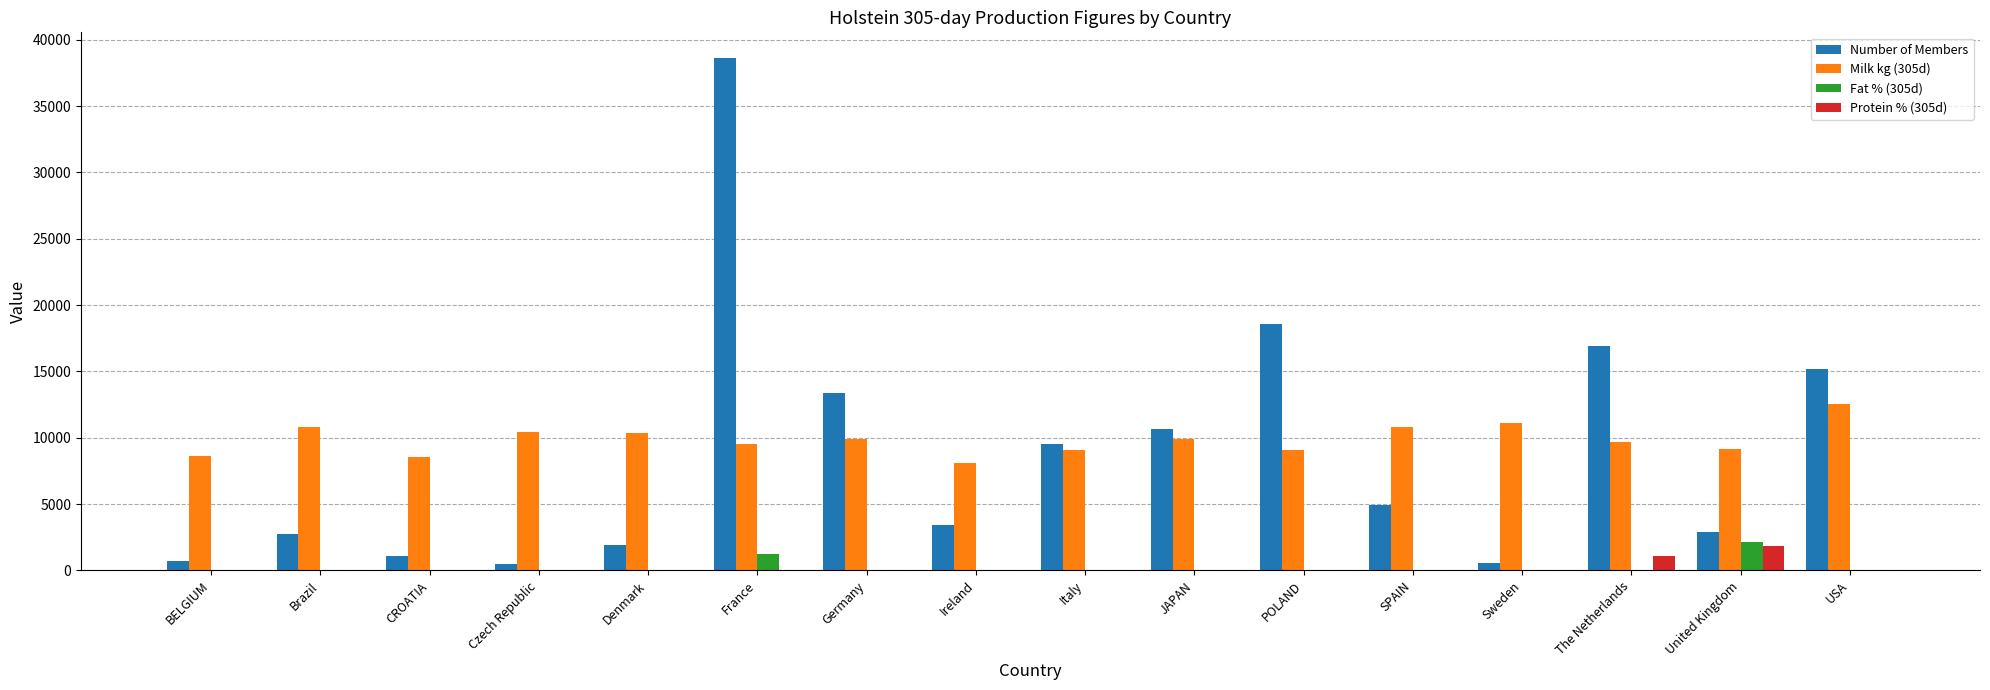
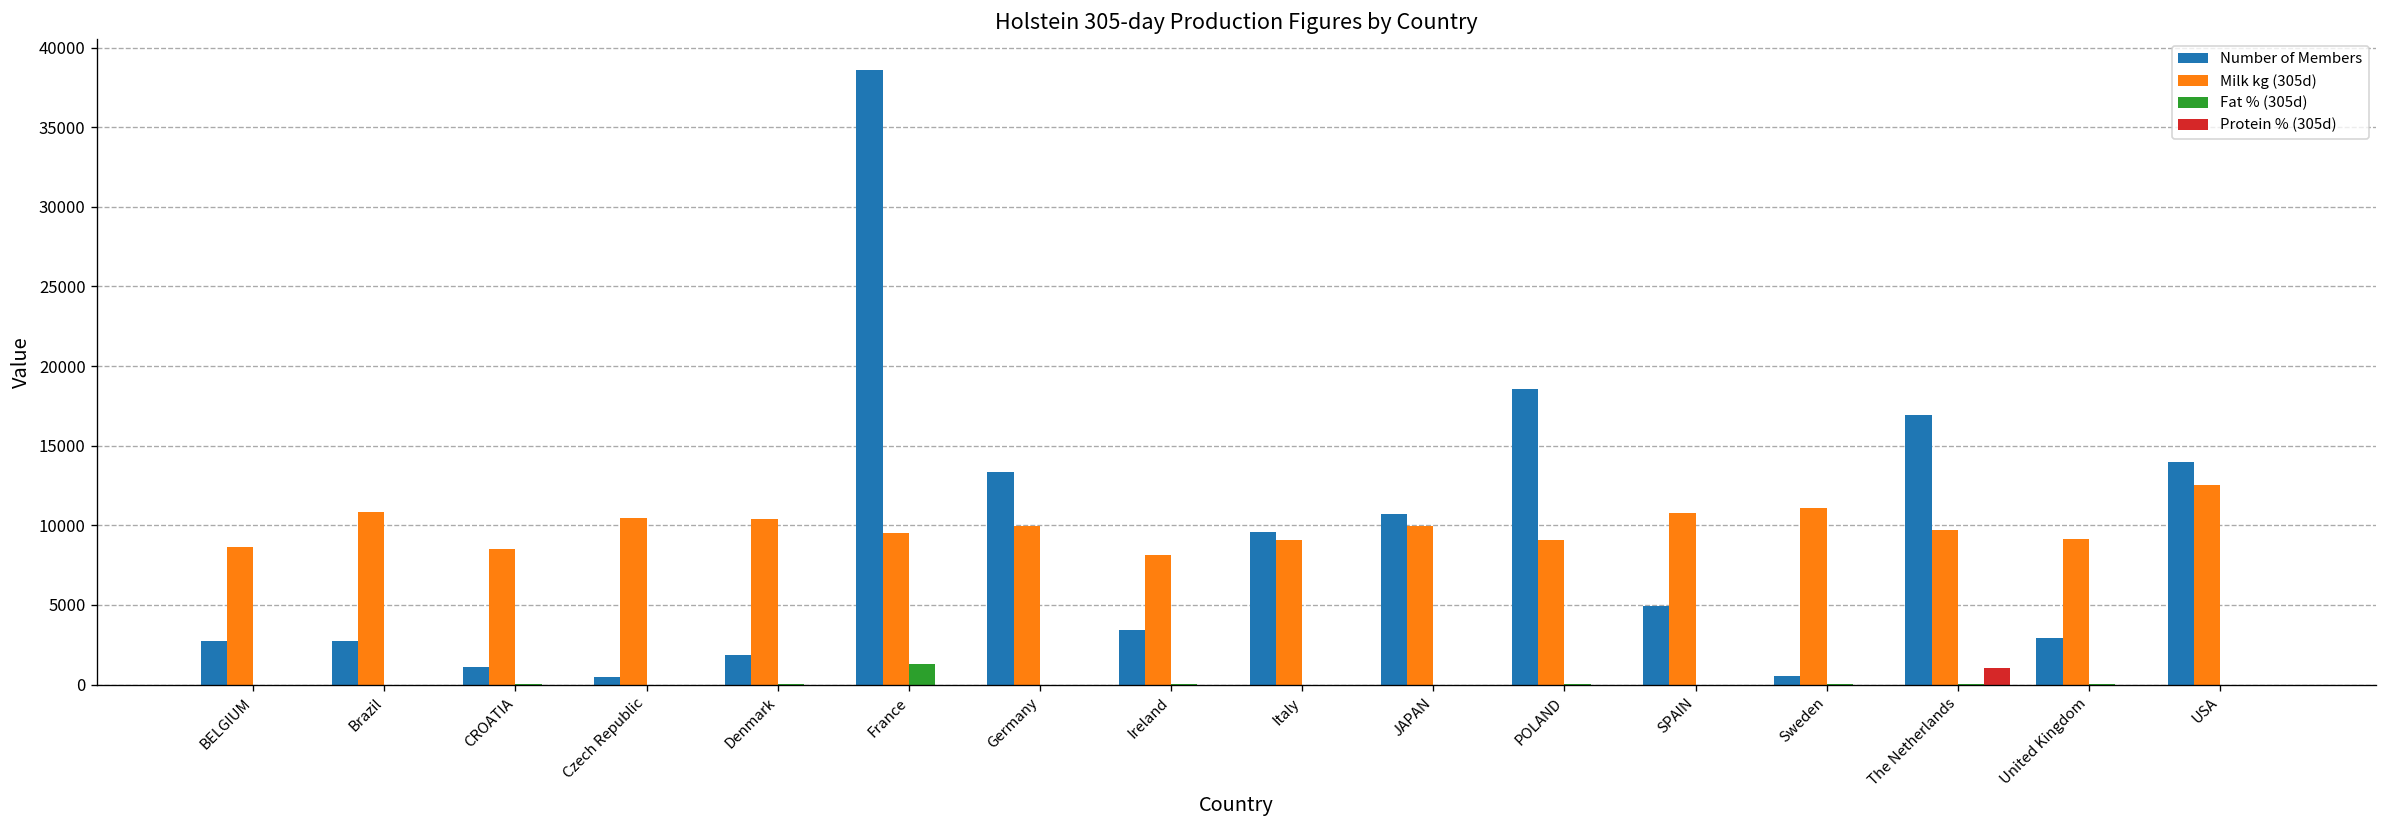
Number of Members, BELGIUM: 700 -> 2700
Fat % (305d), United Kingdom: 2100 -> 0
Protein % (305d), United Kingdom: 1800 -> 0
Number of Members, USA: 15200 -> 14000
